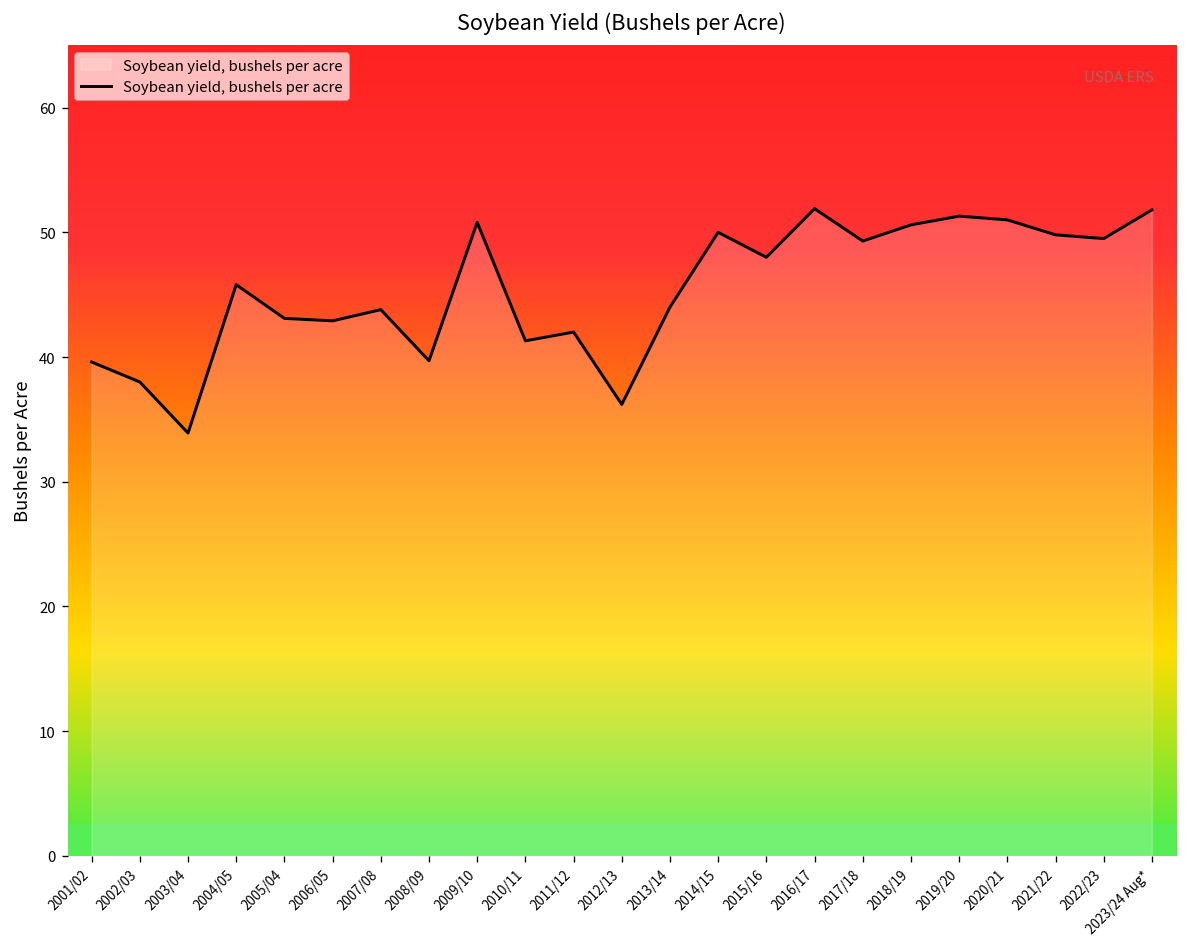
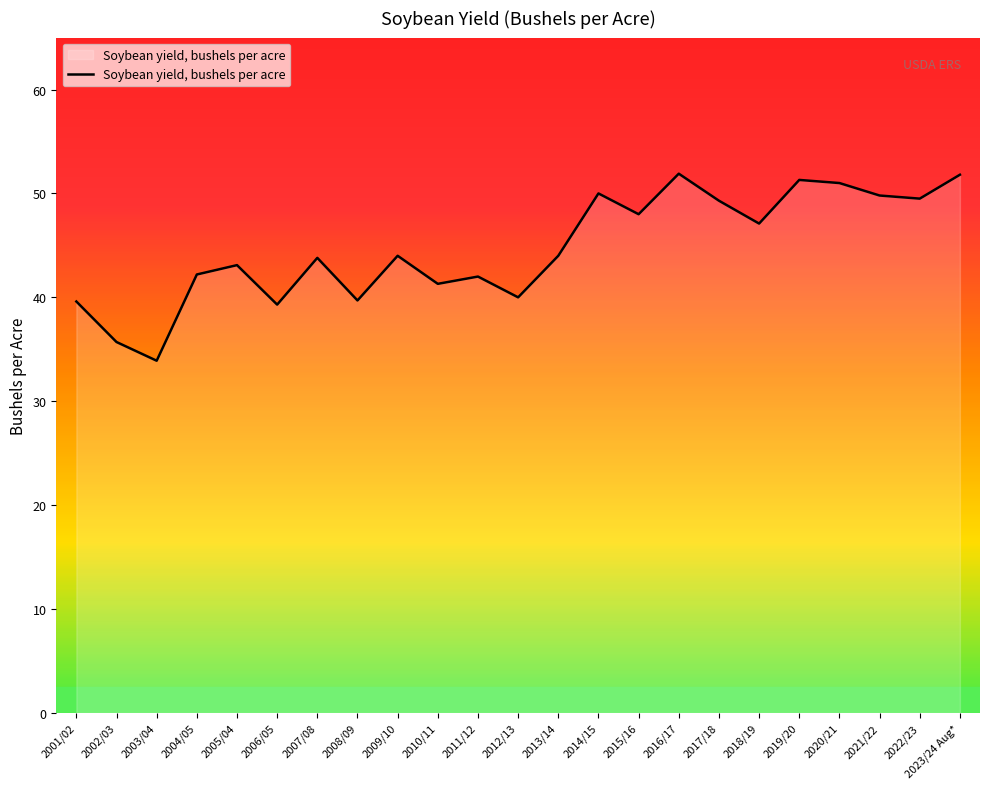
2002/03: 38.0 -> 35.7
2004/05: 45.8 -> 42.2
2006/05: 42.9 -> 39.3
2009/10: 50.8 -> 44.0
2012/13: 36.2 -> 40.0
2018/19: 50.6 -> 47.1
